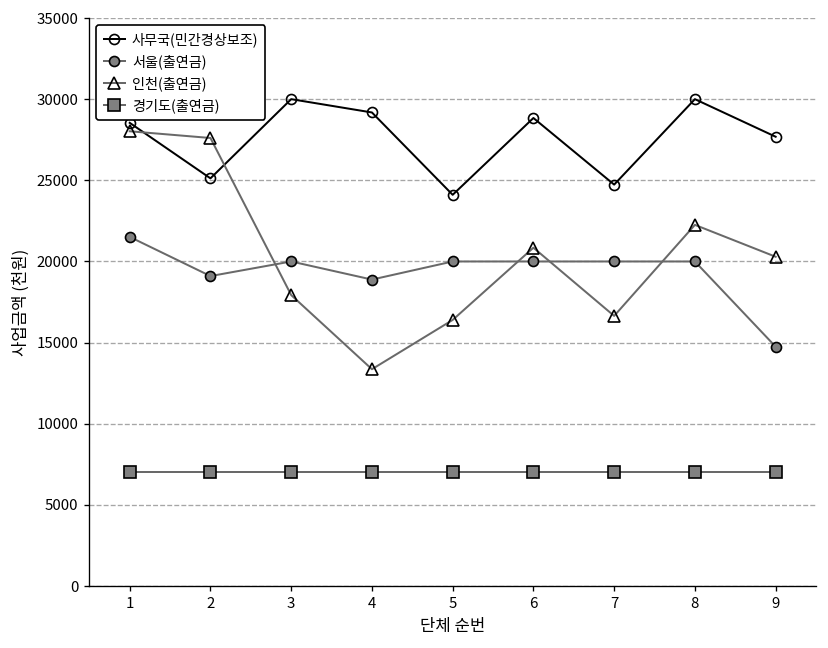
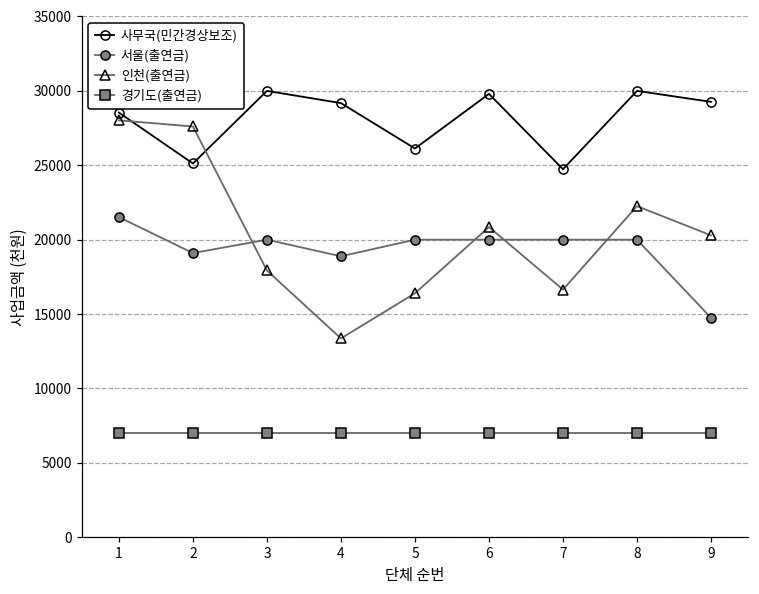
사무국(민간경상보조), 5: 24100 -> 26100
사무국(민간경상보조), 6: 28800 -> 29800
사무국(민간경상보조), 9: 27700 -> 29300
